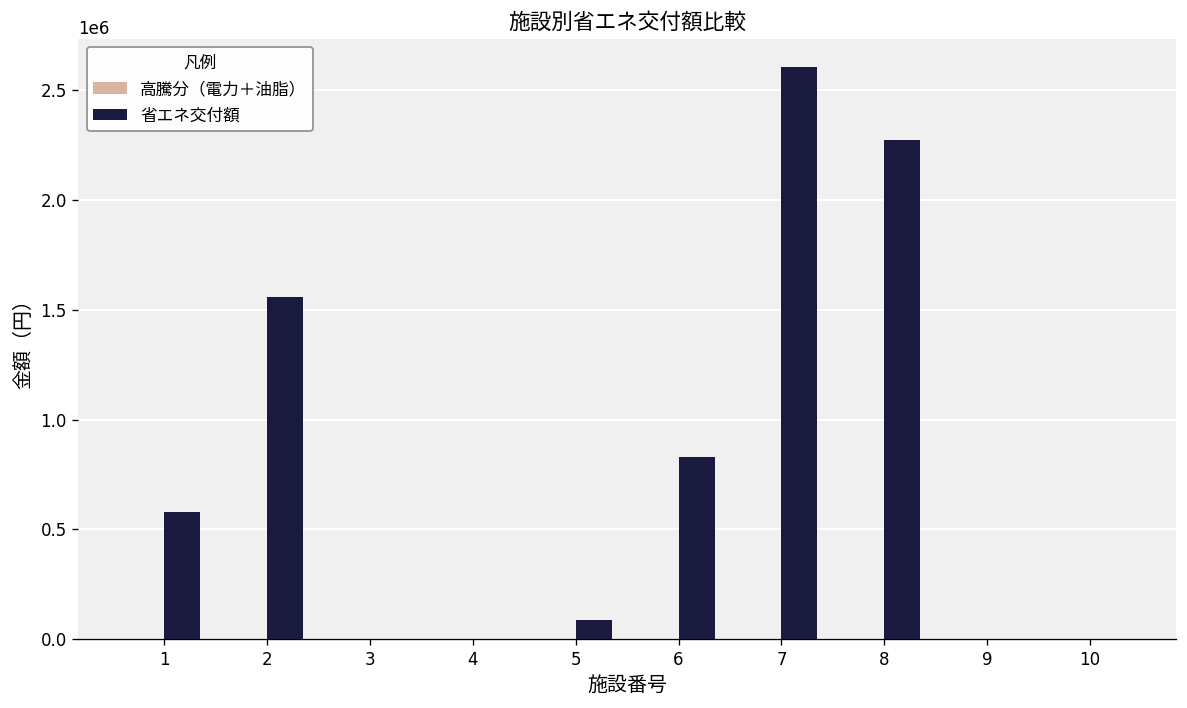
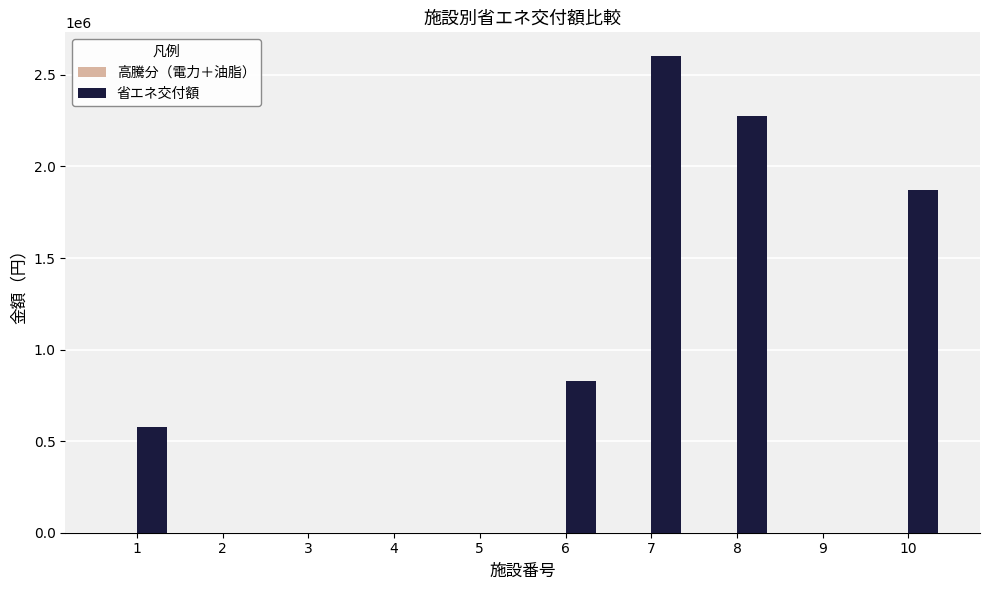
省エネ交付額, 2: 1560000 -> 0
省エネ交付額, 5: 90000 -> 0
省エネ交付額, 10: 0 -> 1870000
